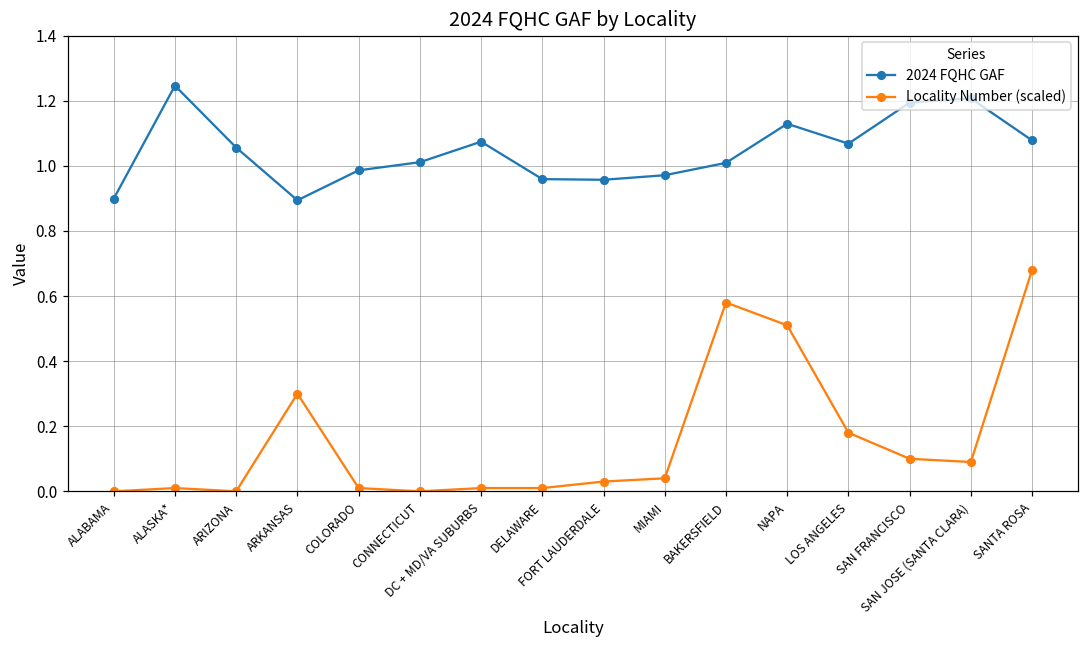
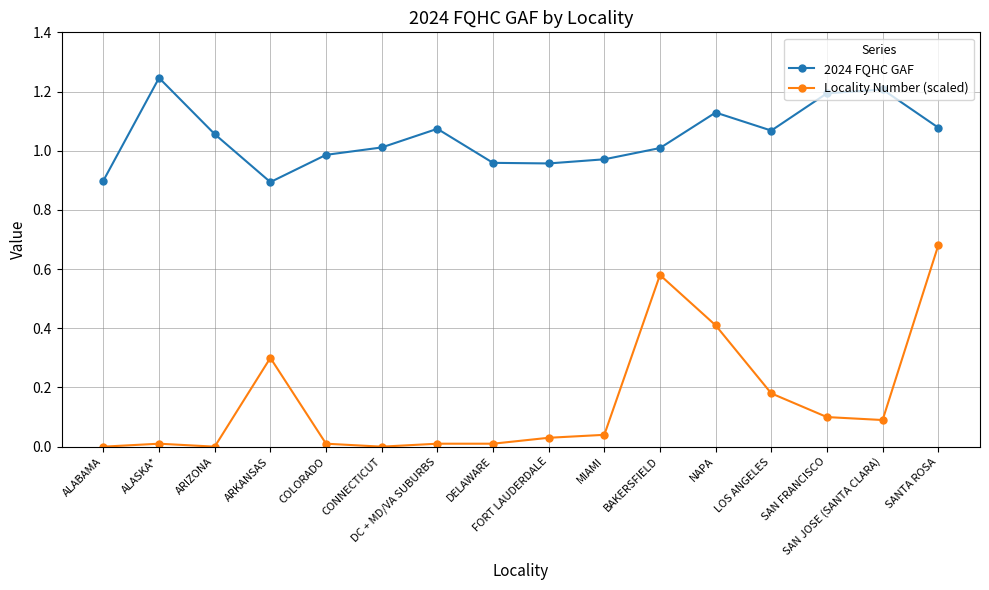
Locality Number (scaled), NAPA: 0.51 -> 0.41
